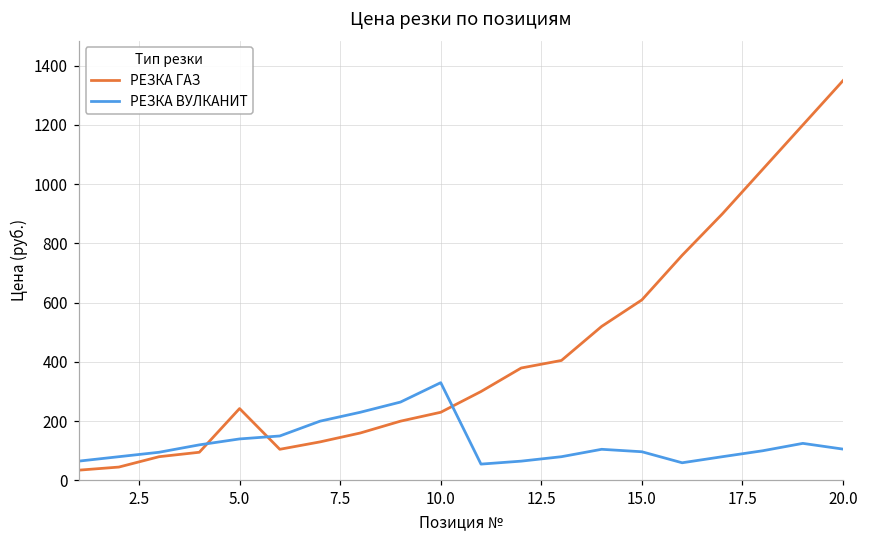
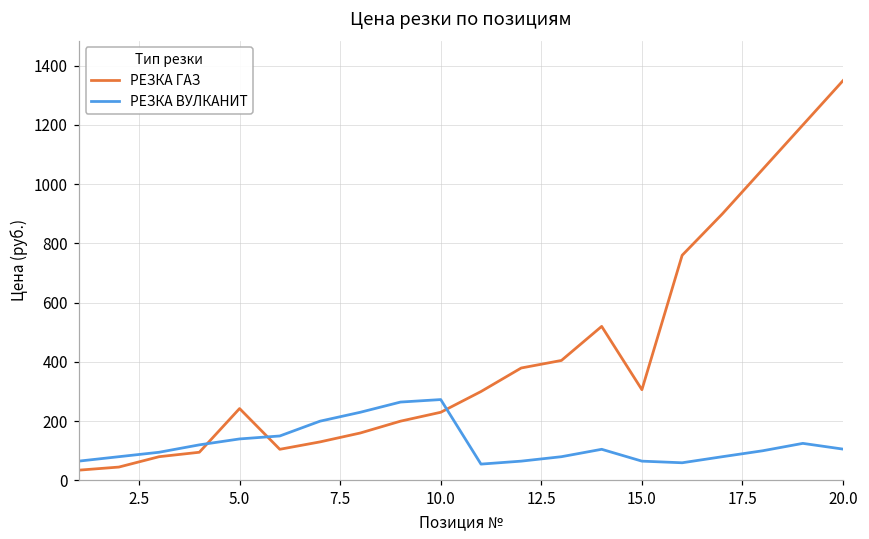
РЕЗКА ВУЛКАНИТ, 10.0: 330 -> 270
РЕЗКА ГАЗ, 15.0: 610 -> 310
РЕЗКА ВУЛКАНИТ, 15.0: 100 -> 70
